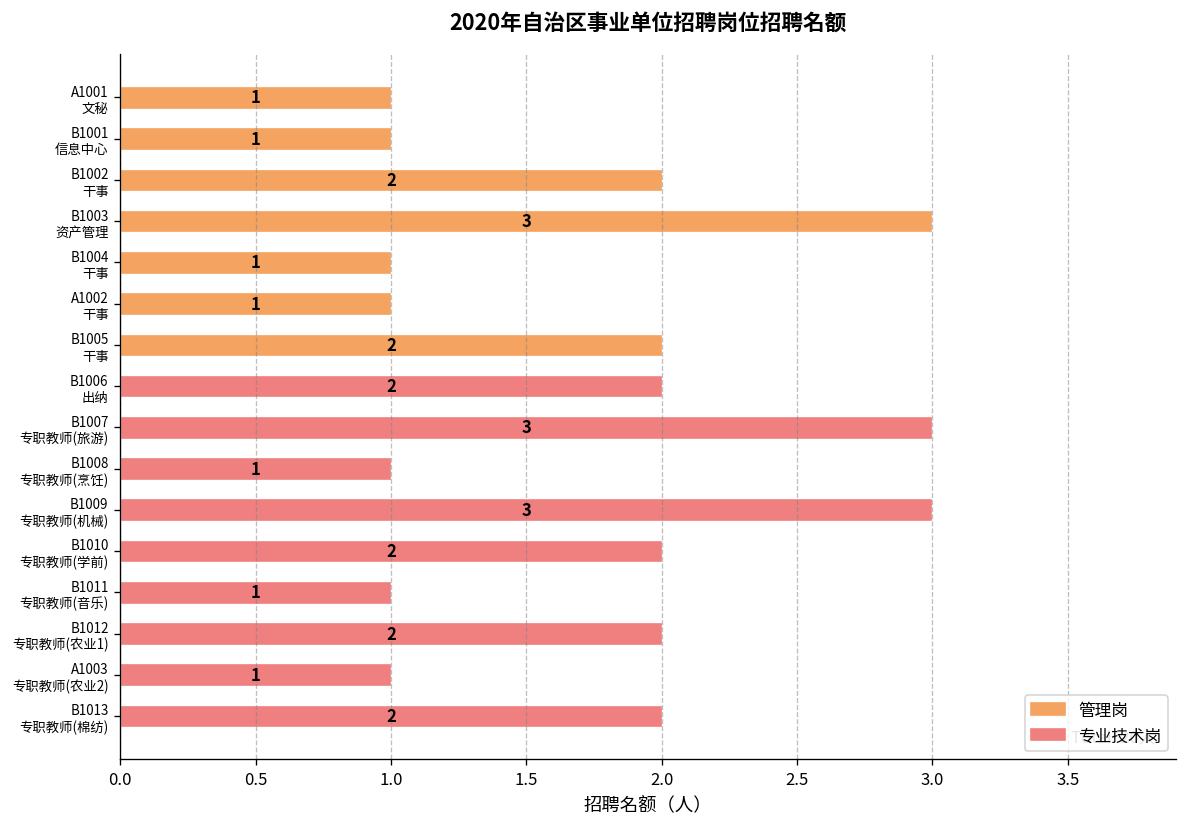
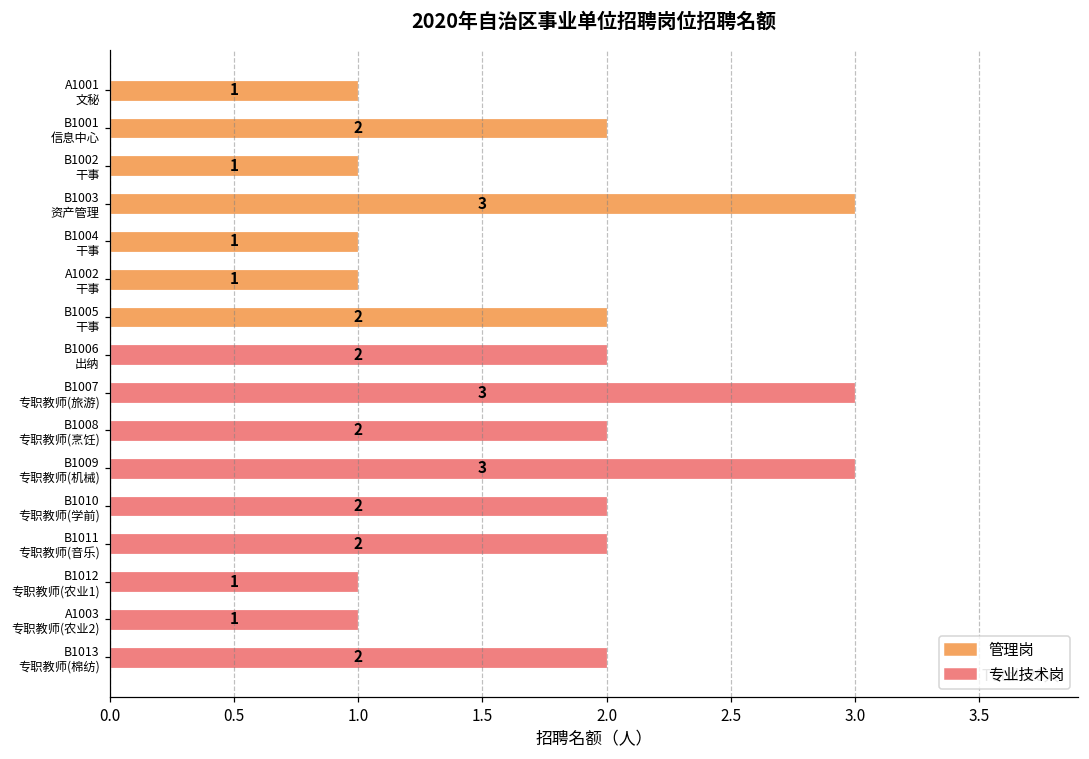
B1001 信息中心: 1 -> 2
B1002 干事: 2 -> 1
B1008 专职教师(烹饪): 1 -> 2
B1011 专职教师(音乐): 1 -> 2
B1012 专职教师(农业1): 2 -> 1
